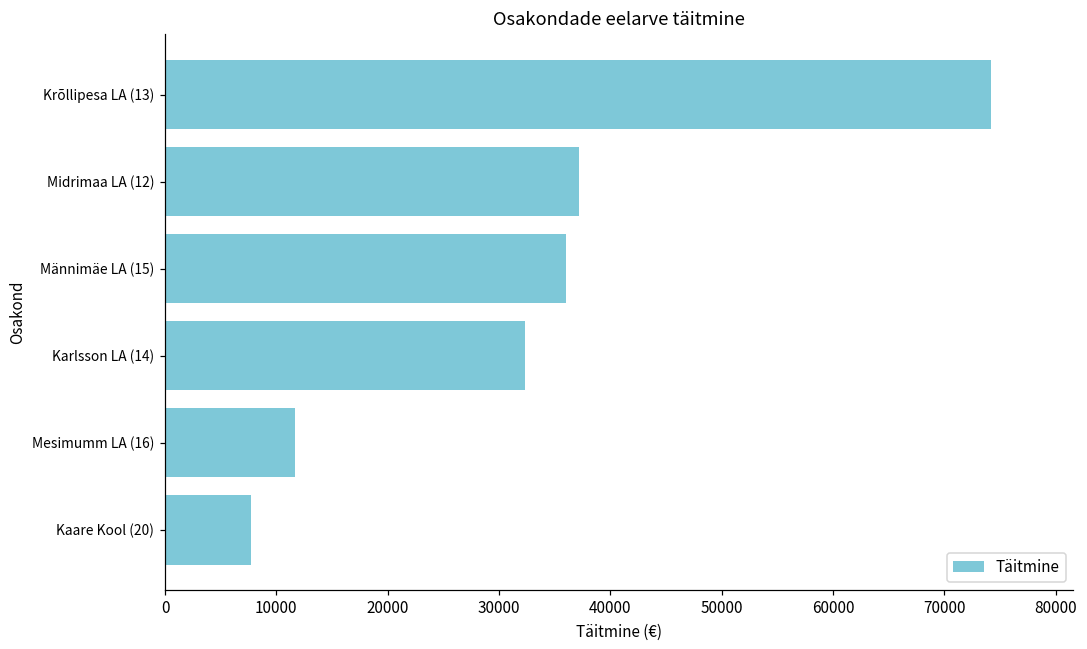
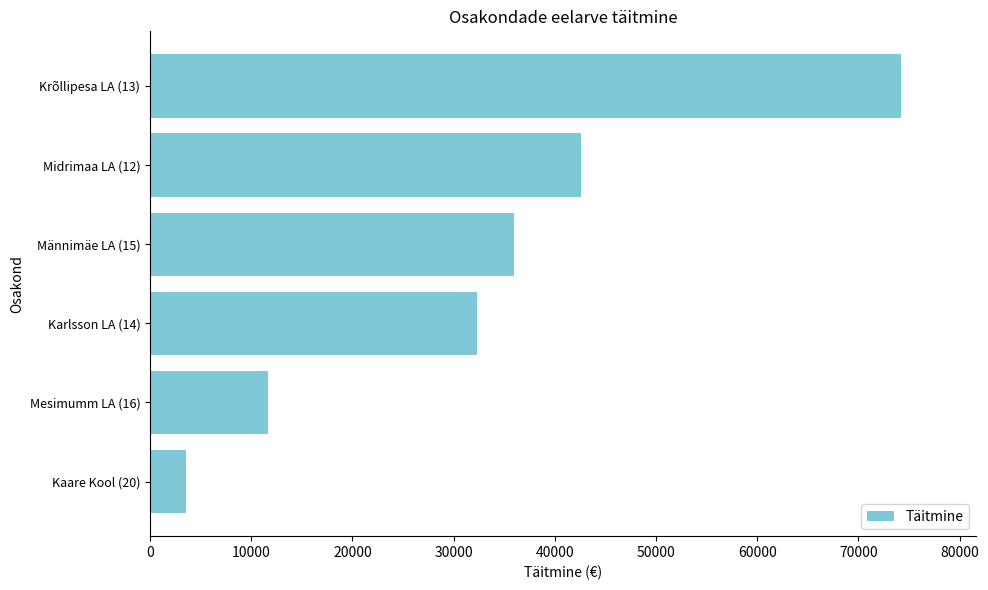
Midrimaa LA (12): 37200 -> 42600
Kaare Kool (20): 7800 -> 3500
